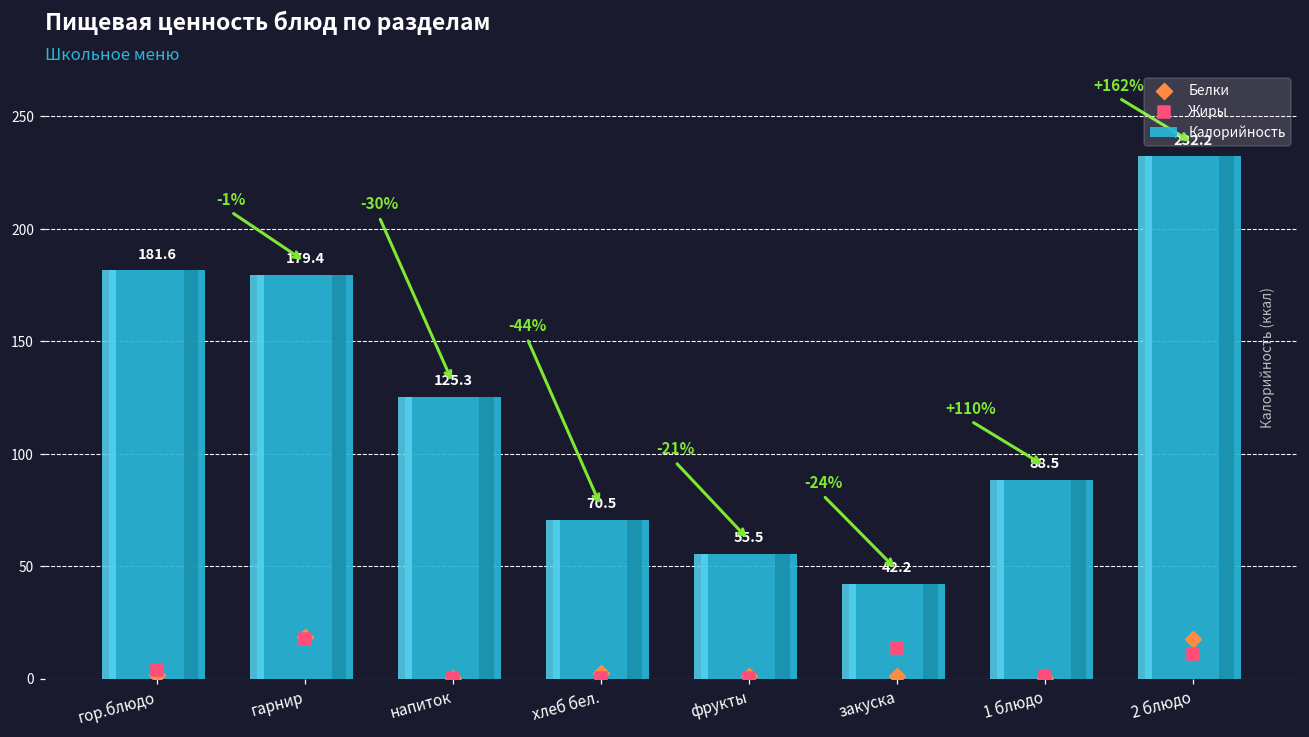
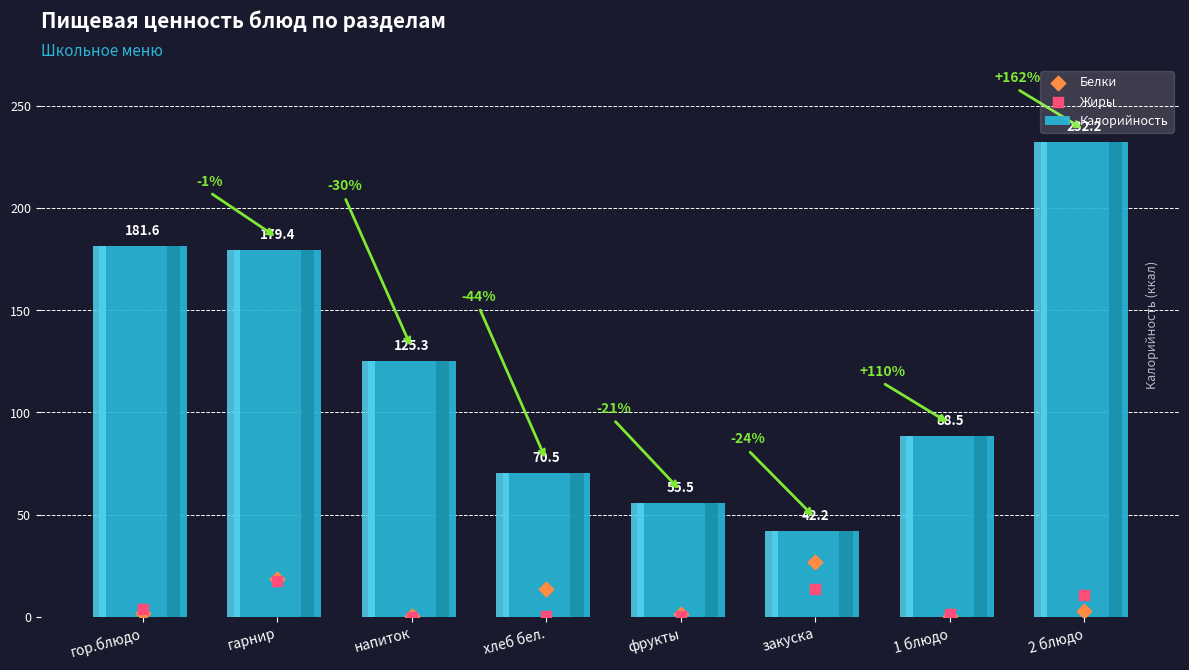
Белки, хлеб бел.: 2 -> 14
Белки, закуска: 1 -> 27
Белки, 2 блюдо: 18 -> 3
